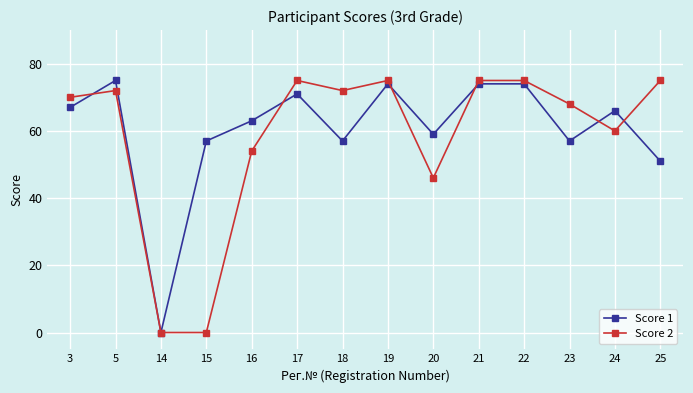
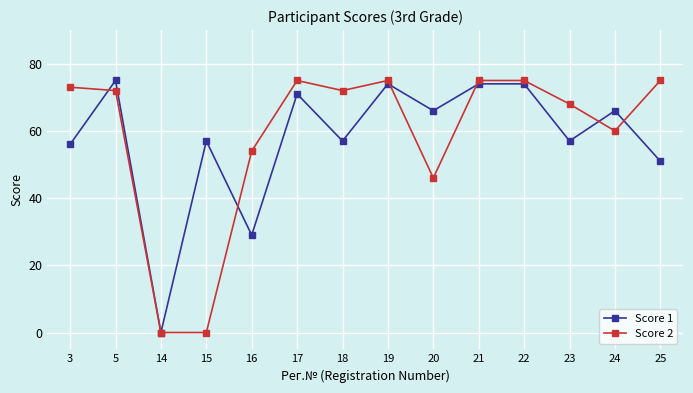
Score 1, 3: 67 -> 56
Score 2, 3: 70 -> 73
Score 1, 16: 63 -> 29
Score 1, 20: 59 -> 66
